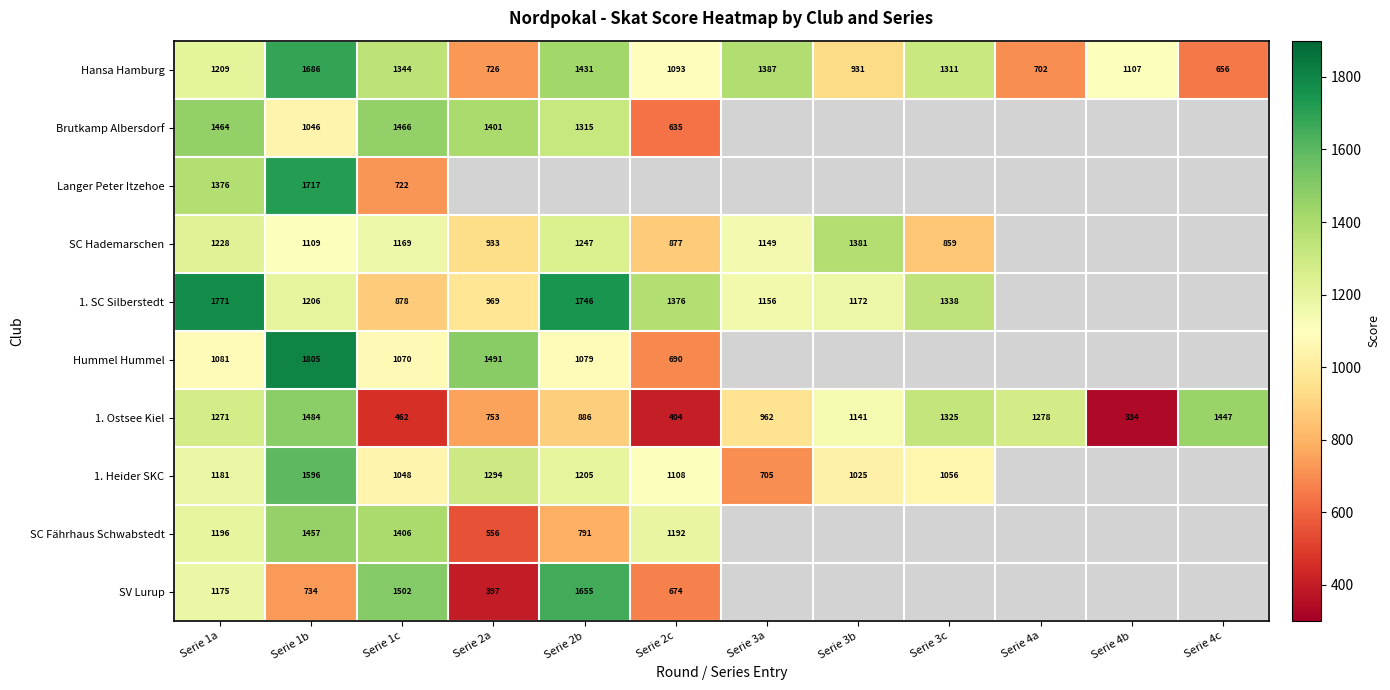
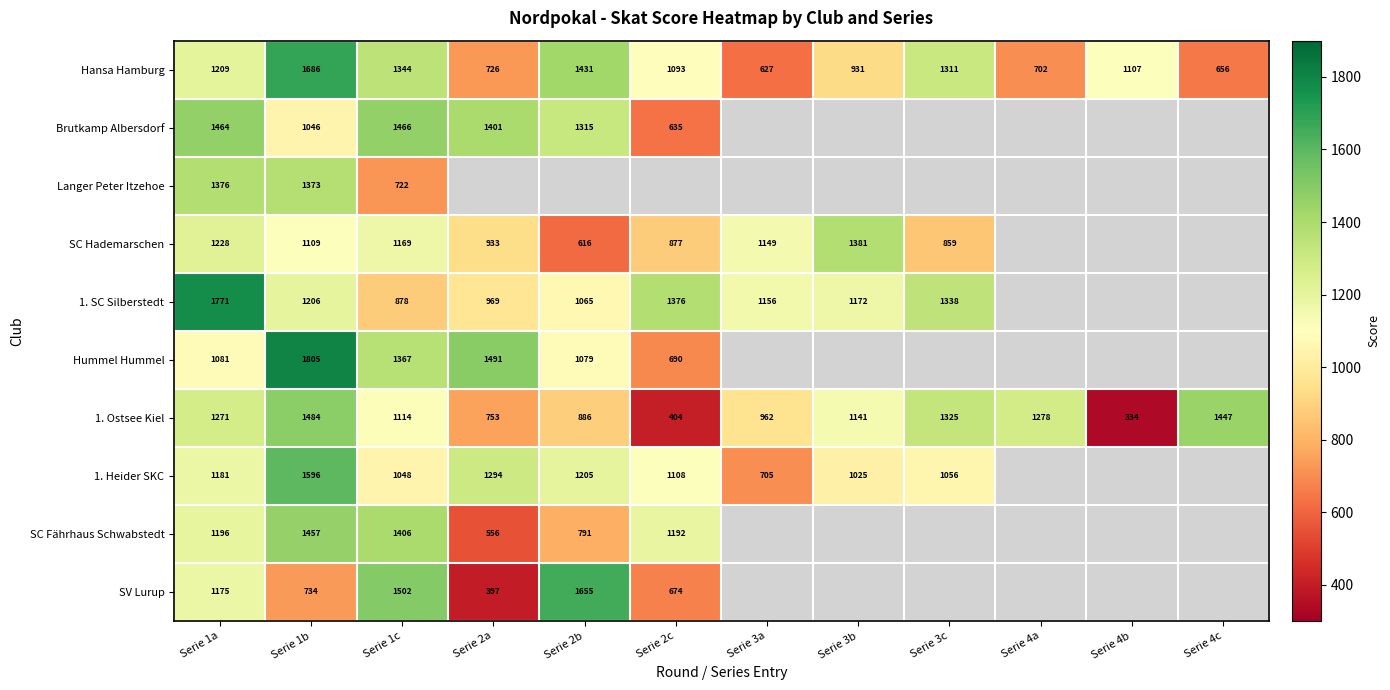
Hansa Hamburg, Serie 3a: 1387 -> 627
Langer Peter Itzehoe, Serie 1b: 1717 -> 1373
SC Hademarschen, Serie 2b: 1247 -> 616
1. SC Silberstedt, Serie 2b: 1746 -> 1065
Hummel Hummel, Serie 1c: 1070 -> 1367
1. Ostsee Kiel, Serie 1c: 462 -> 1114
